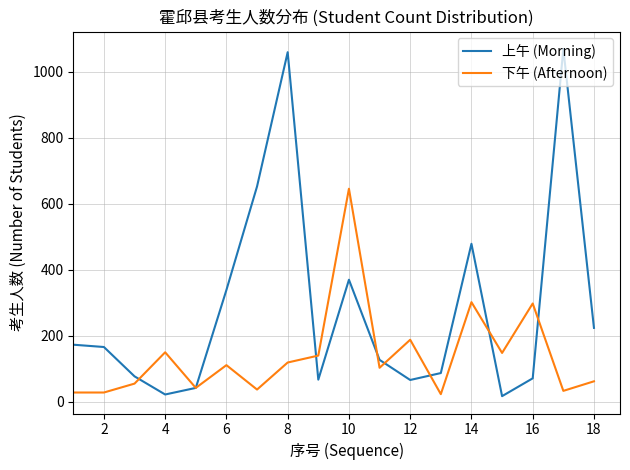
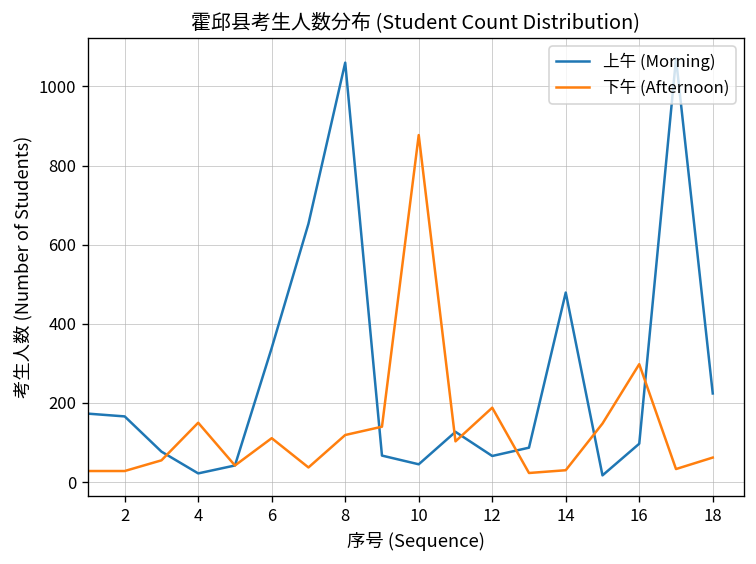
上午 (Morning), 10: 370 -> 50
下午 (Afternoon), 10: 650 -> 880
下午 (Afternoon), 14: 300 -> 30
上午 (Morning), 16: 70 -> 100
